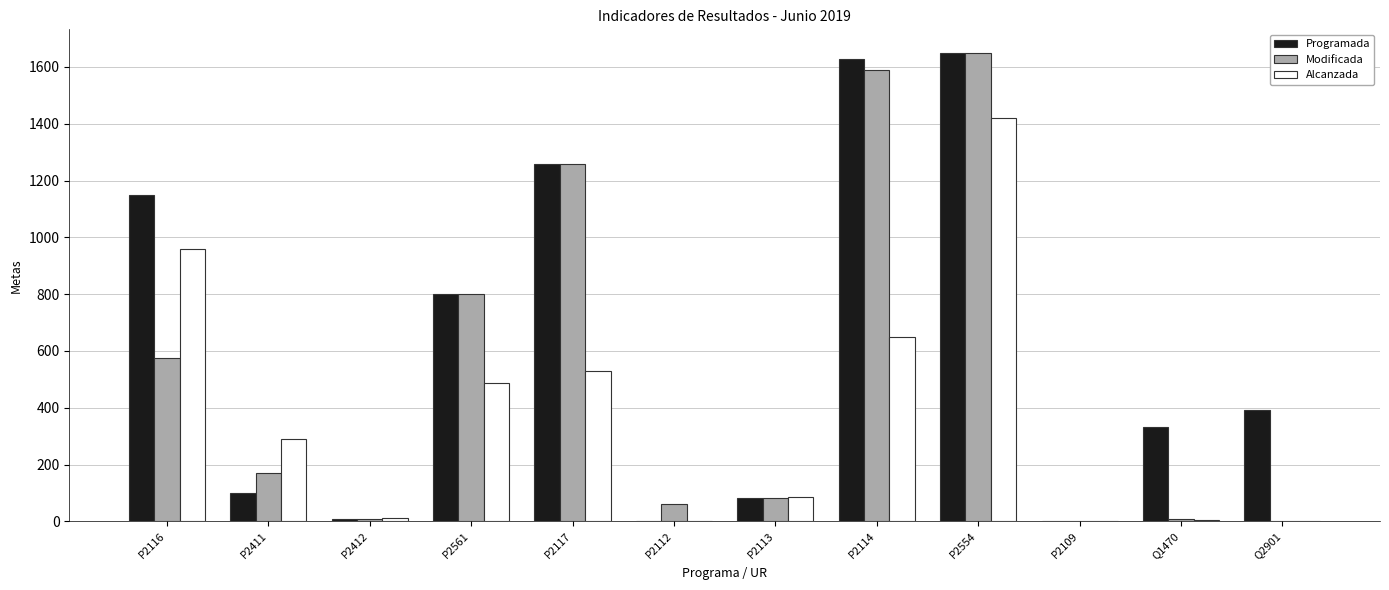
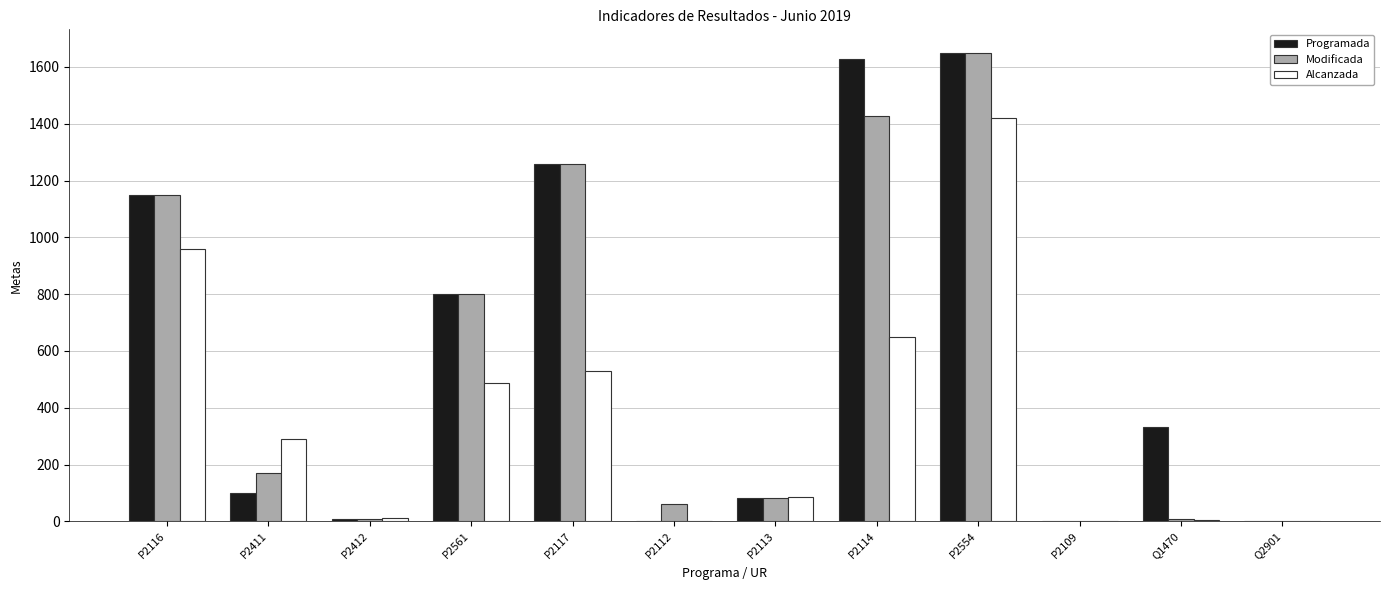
Modificada, P2116: 580 -> 1150
Modificada, P2114: 1590 -> 1430
Programada, Q2901: 390 -> 0
